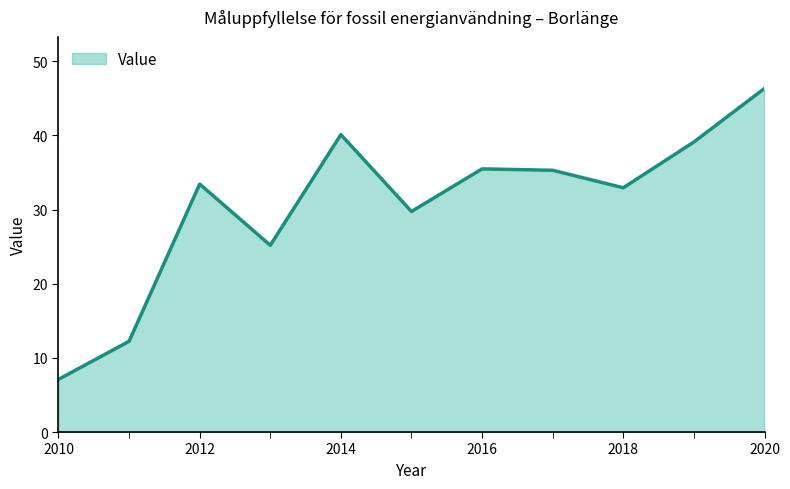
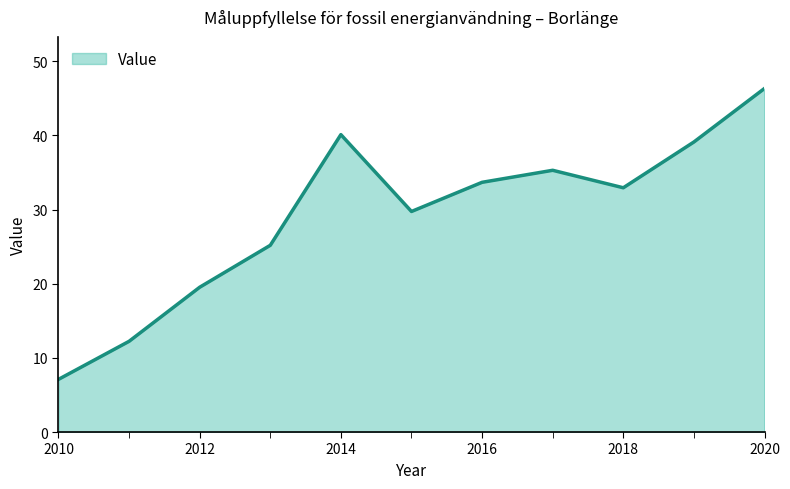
2012: 33 -> 20
2016: 35 -> 34
